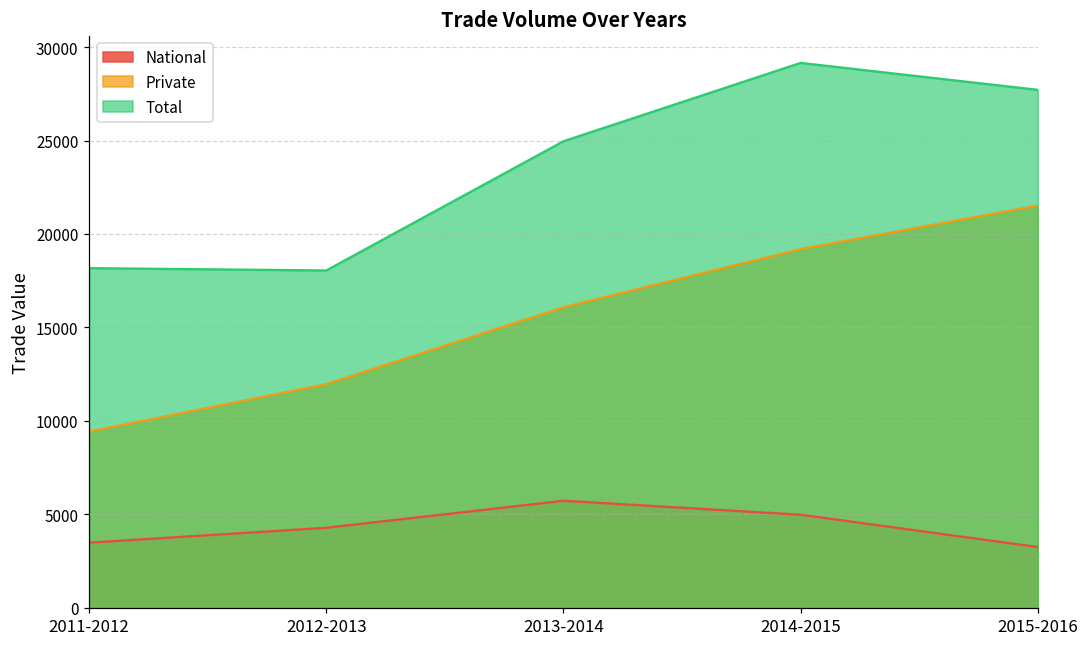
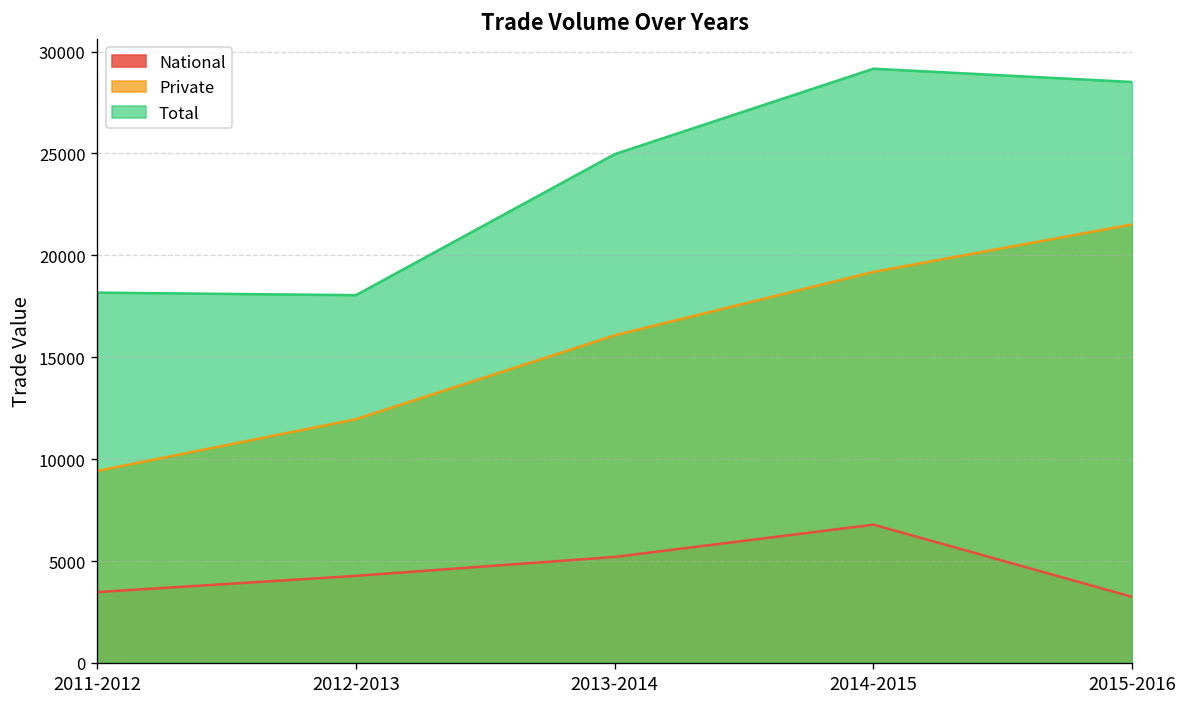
National, 2013-2014: 5700 -> 5200
National, 2014-2015: 5000 -> 6800
Total, 2015-2016: 27700 -> 28500
